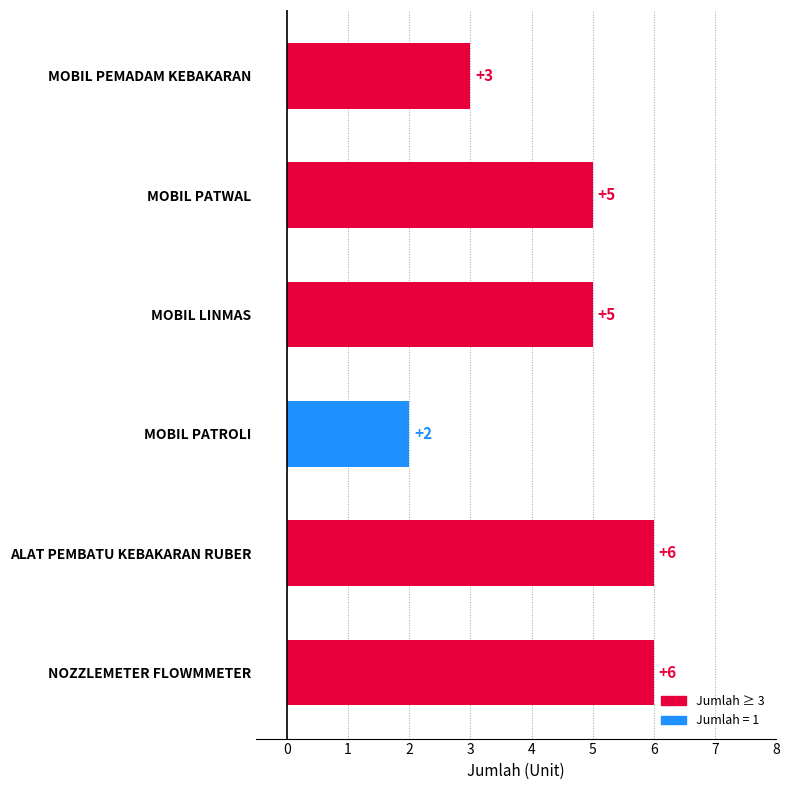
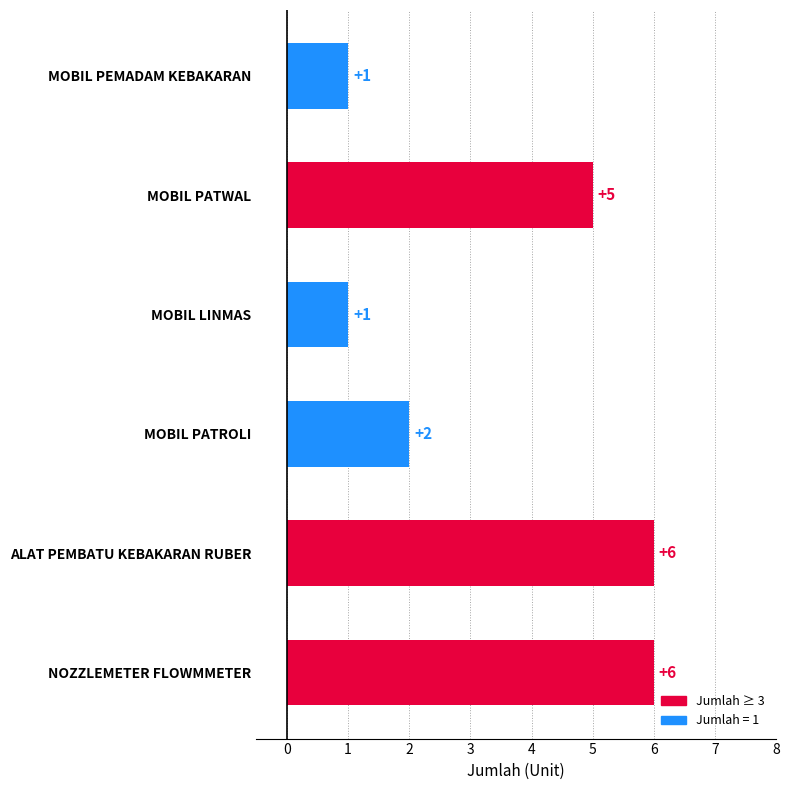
MOBIL PEMADAM KEBAKARAN: +3 -> +1
MOBIL LINMAS: +5 -> +1
